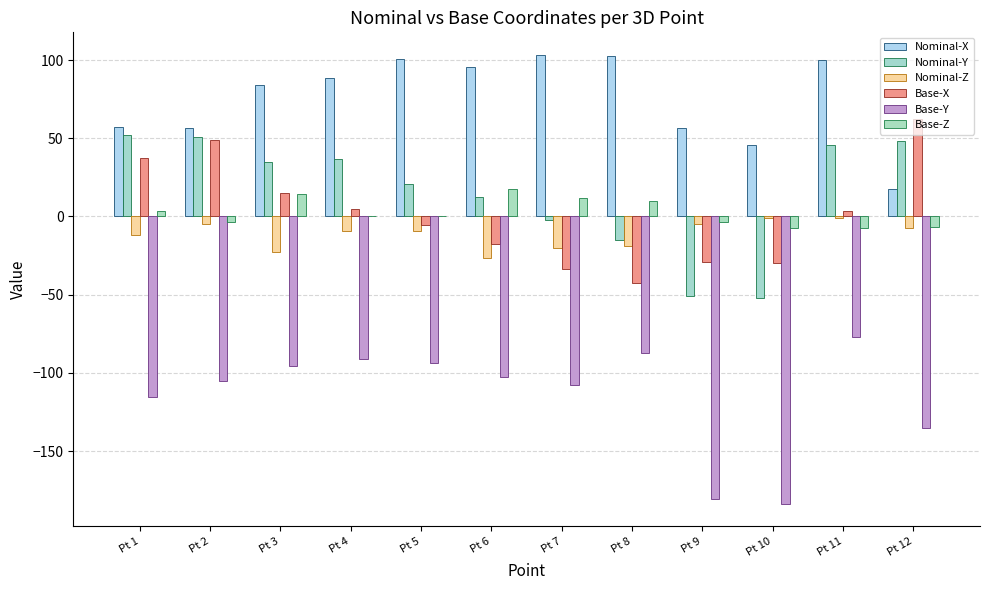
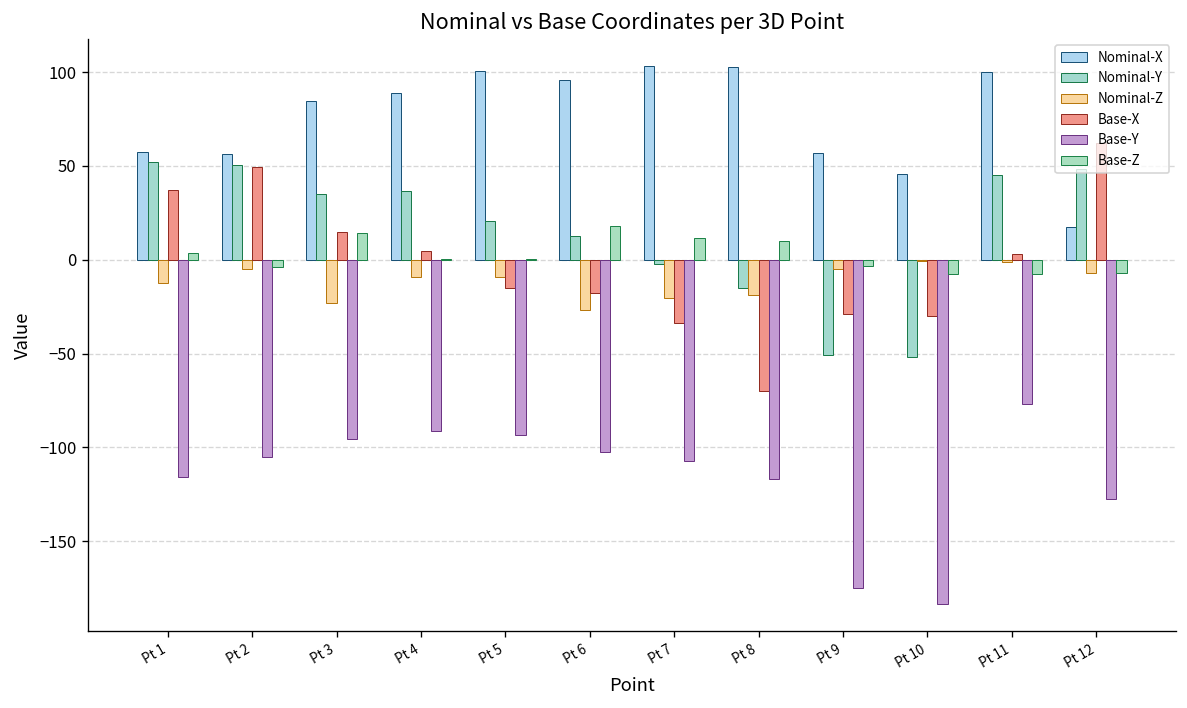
Base-X, Pt 5: -5 -> -15
Base-X, Pt 8: -43 -> -70
Base-Y, Pt 8: -87 -> -117
Base-Y, Pt 9: -180 -> -175
Base-Y, Pt 12: -135 -> -127
